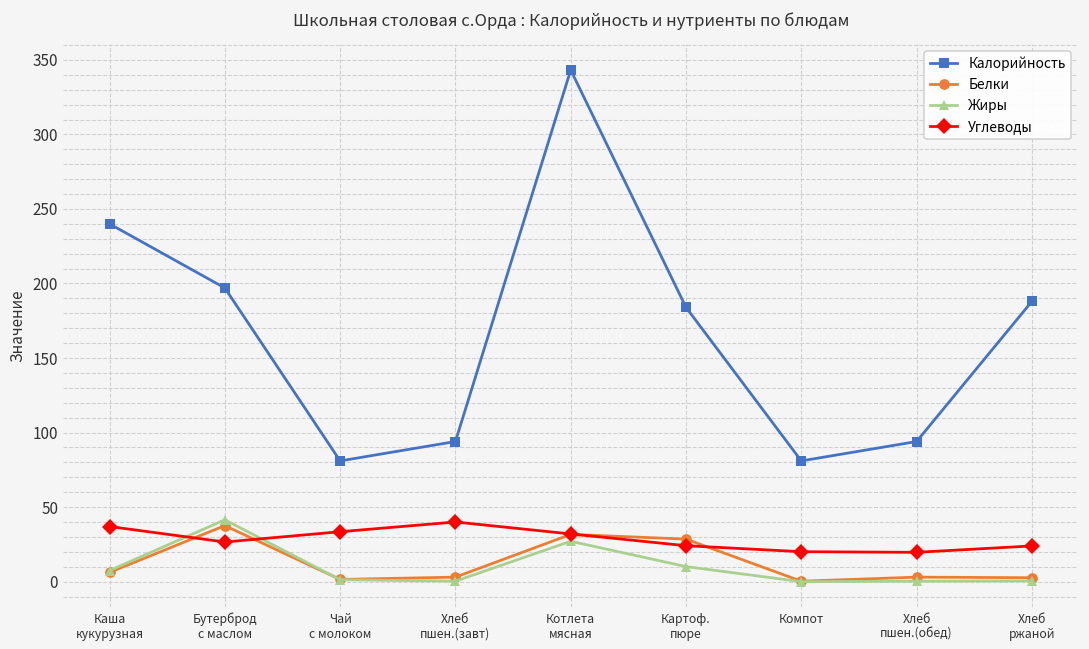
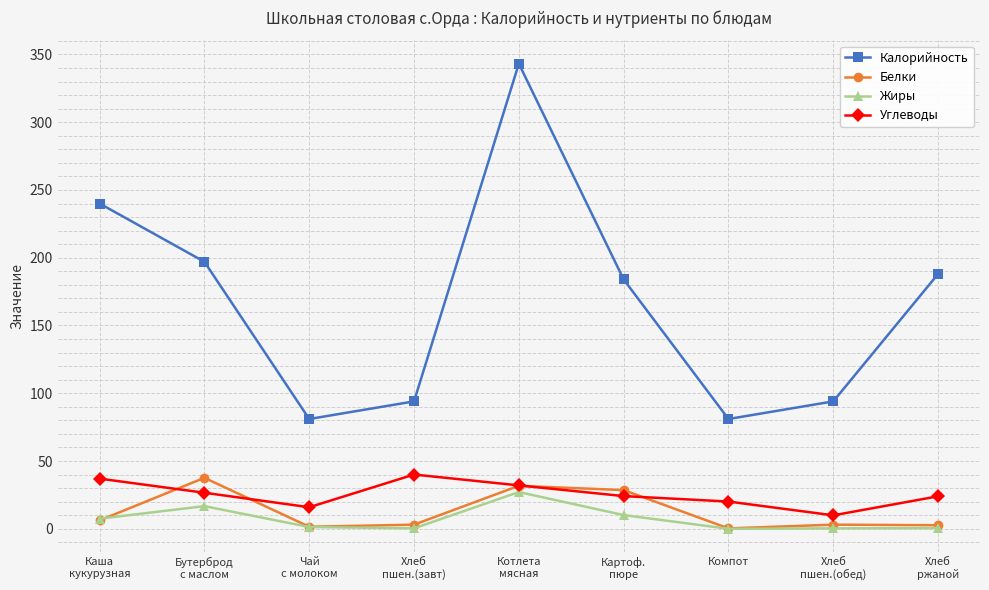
Жиры, Бутерброд с маслом: 42 -> 17
Углеводы, Чай с молоком: 34 -> 16
Углеводы, Хлеб пшен.(обед): 20 -> 10
